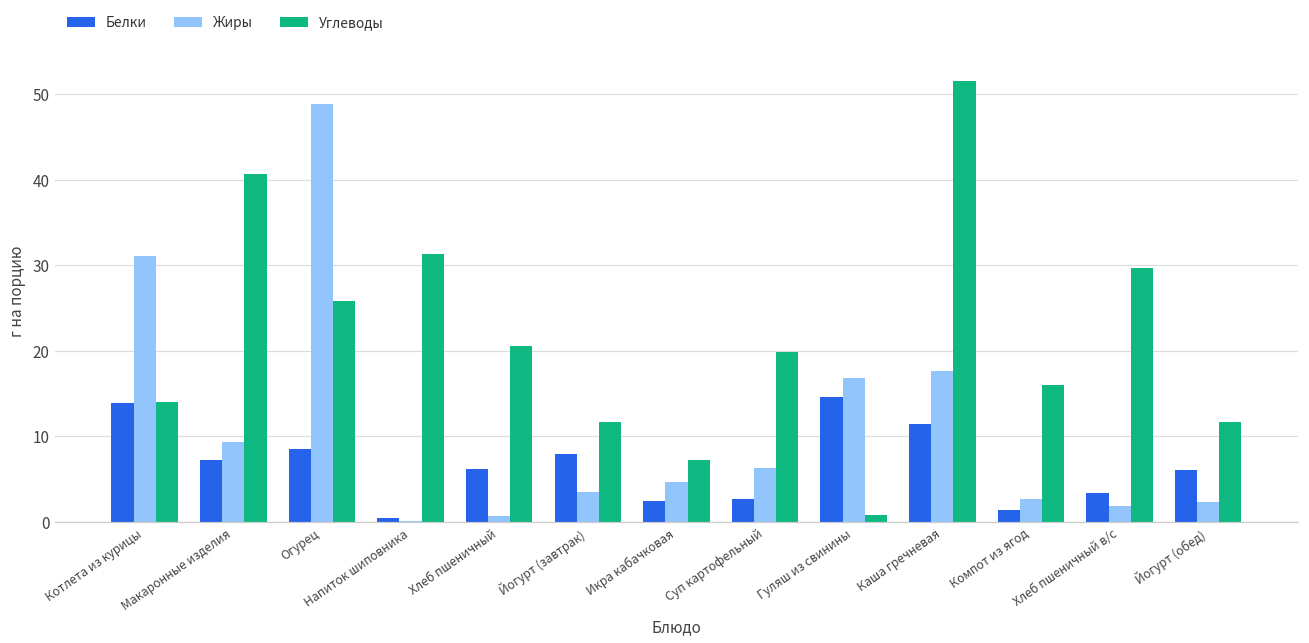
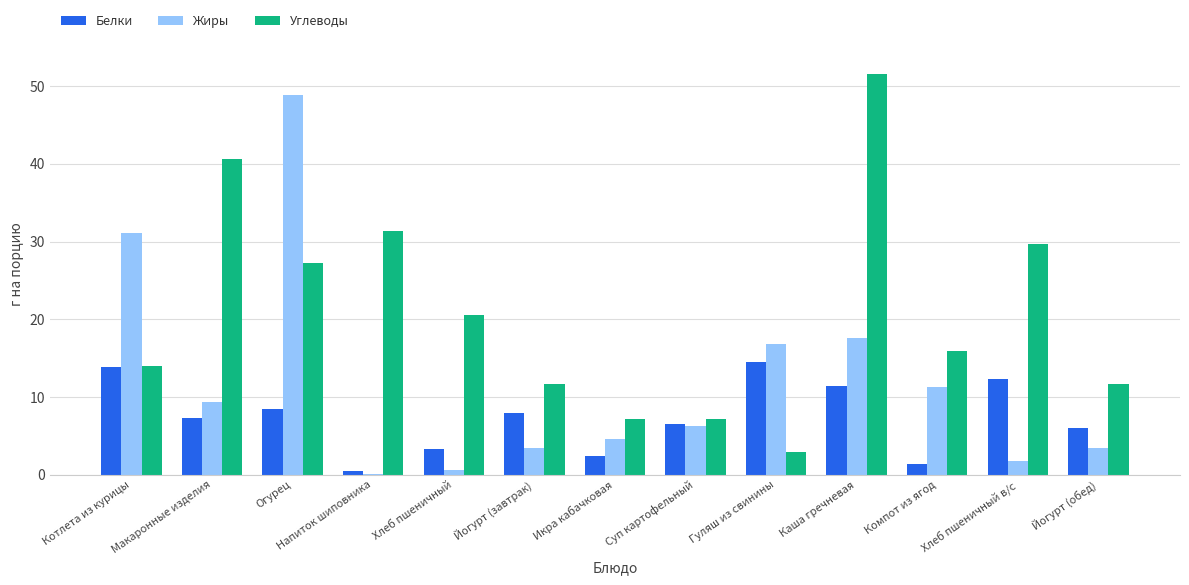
Углеводы, Огурец: 26 -> 27
Белки, Хлеб пшеничный: 6 -> 3
Белки, Суп картофельный: 3 -> 7
Углеводы, Суп картофельный: 20 -> 7
Углеводы, Гуляш из свинины: 1 -> 3
Жиры, Компот из ягод: 3 -> 11
Белки, Хлеб пшеничный в/с: 3 -> 12
Жиры, Йогурт (обед): 2 -> 4
